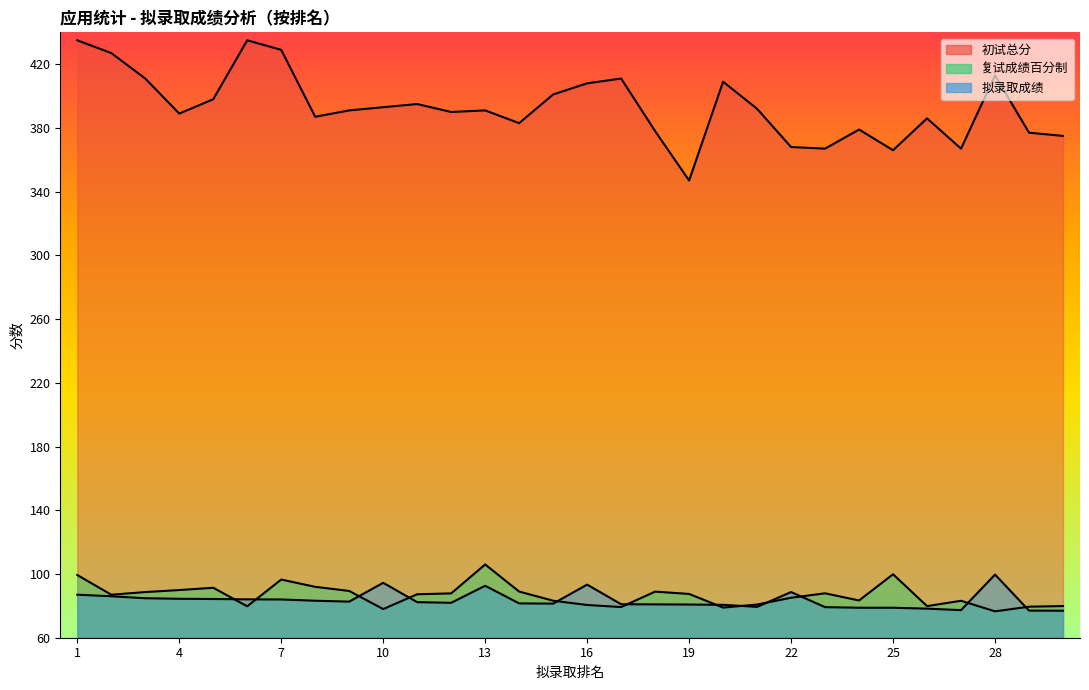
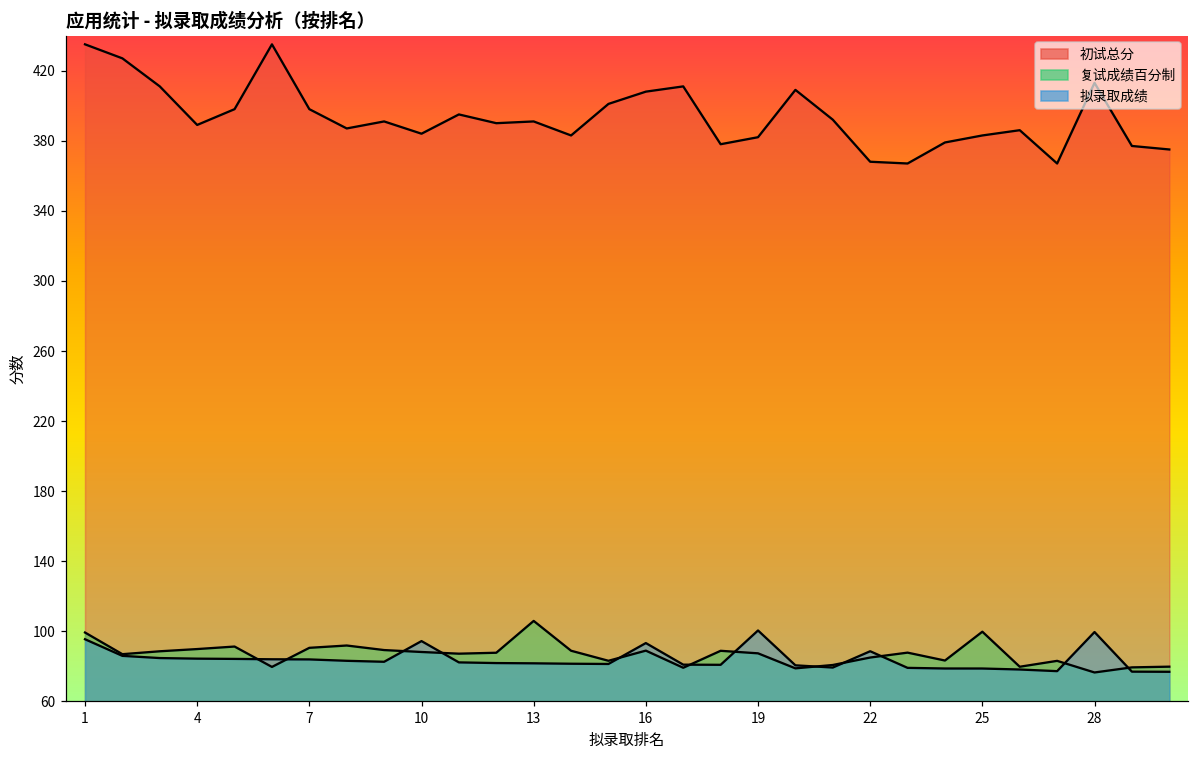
拟录取成绩, 1: 87 -> 96
初试总分, 7: 429 -> 398
复试成绩百分制, 7: 97 -> 91
初试总分, 10: 393 -> 384
复试成绩百分制, 10: 78 -> 88
拟录取成绩, 13: 93 -> 82
复试成绩百分制, 16: 81 -> 89
初试总分, 19: 347 -> 382
拟录取成绩, 19: 81 -> 101
初试总分, 25: 366 -> 383
